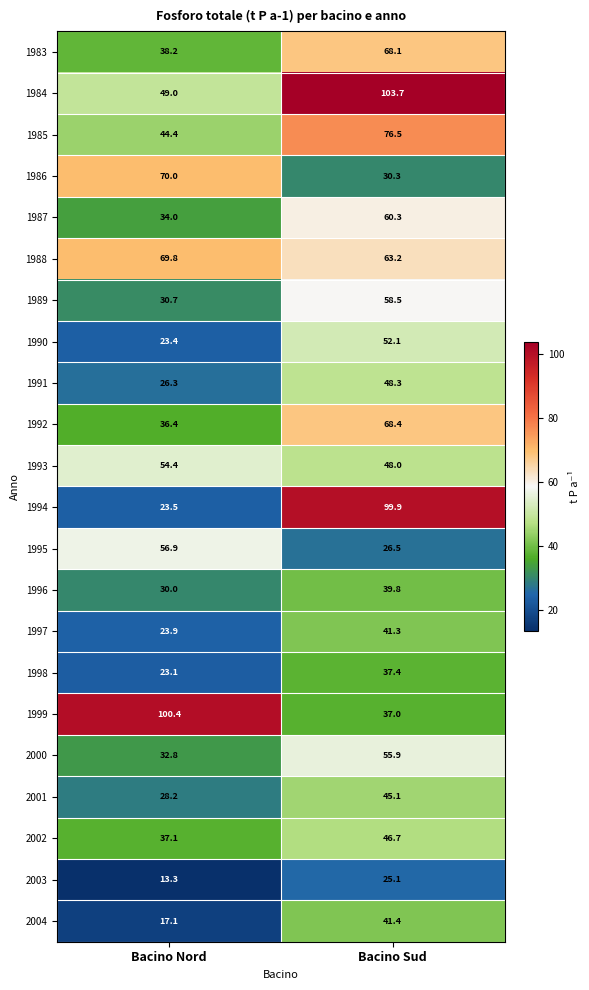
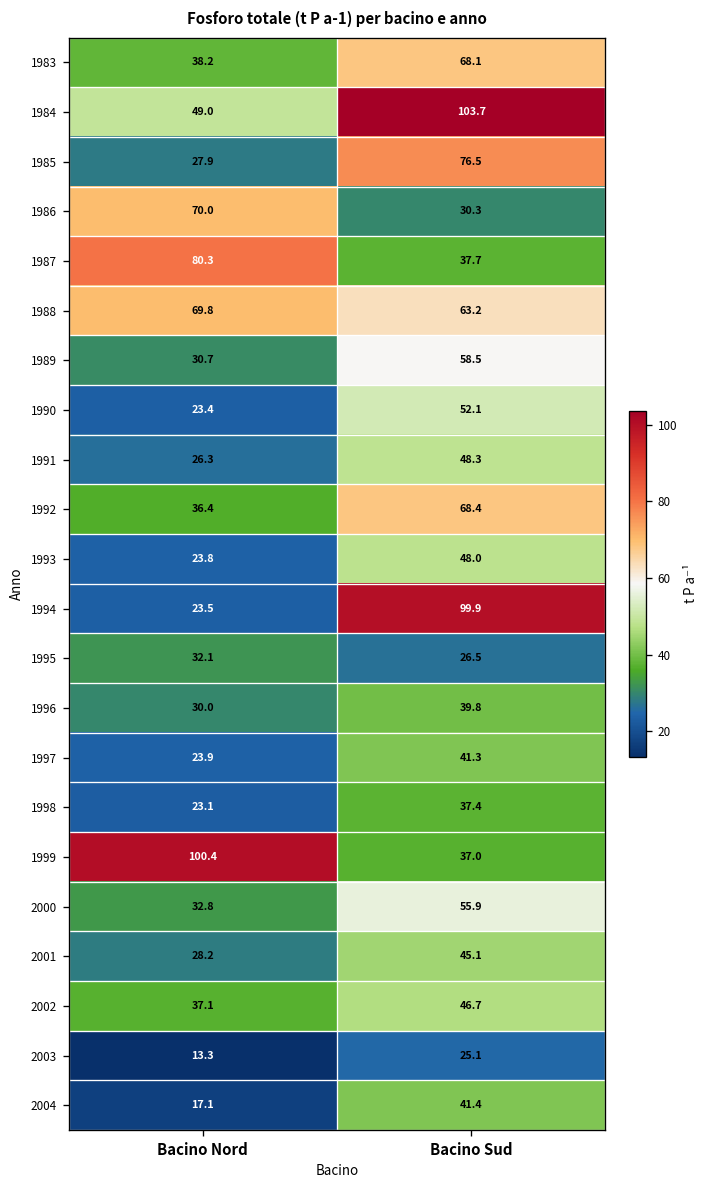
1985, Bacino Nord: 44.4 -> 27.9
1987, Bacino Nord: 34.0 -> 80.3
1987, Bacino Sud: 60.3 -> 37.7
1993, Bacino Nord: 54.4 -> 23.8
1995, Bacino Nord: 56.9 -> 32.1
